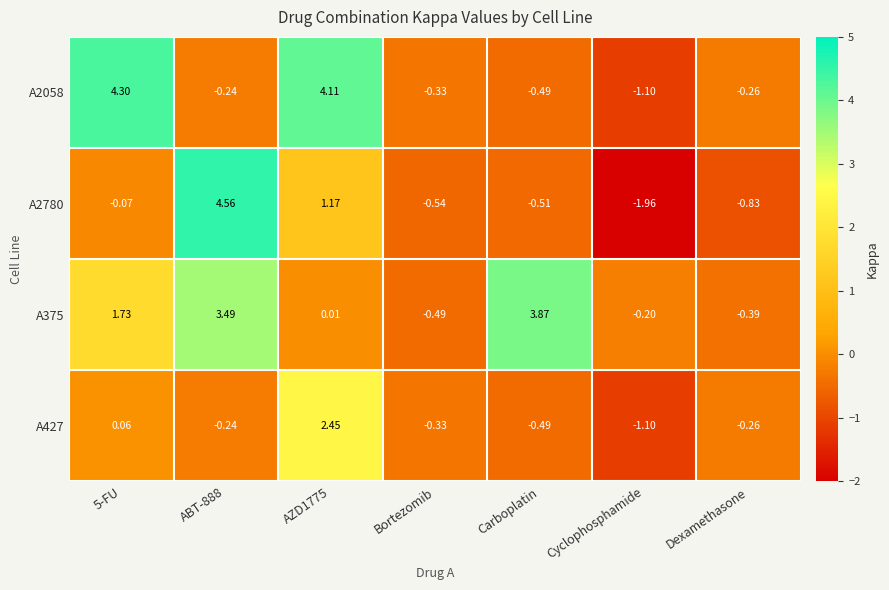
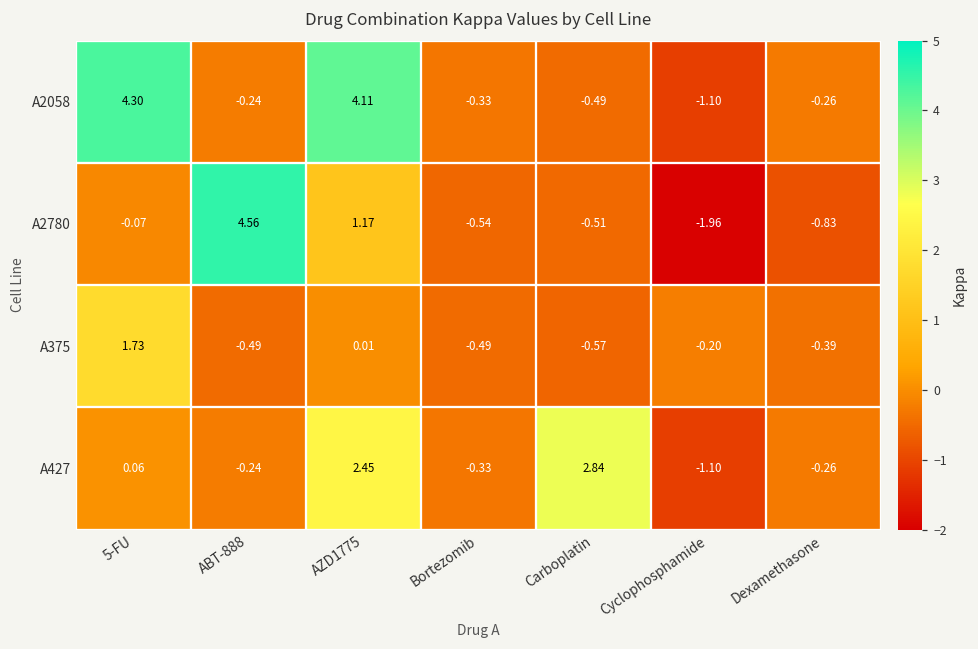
A375, ABT-888: 3.49 -> -0.49
A375, Carboplatin: 3.87 -> -0.57
A427, Carboplatin: -0.49 -> 2.84
